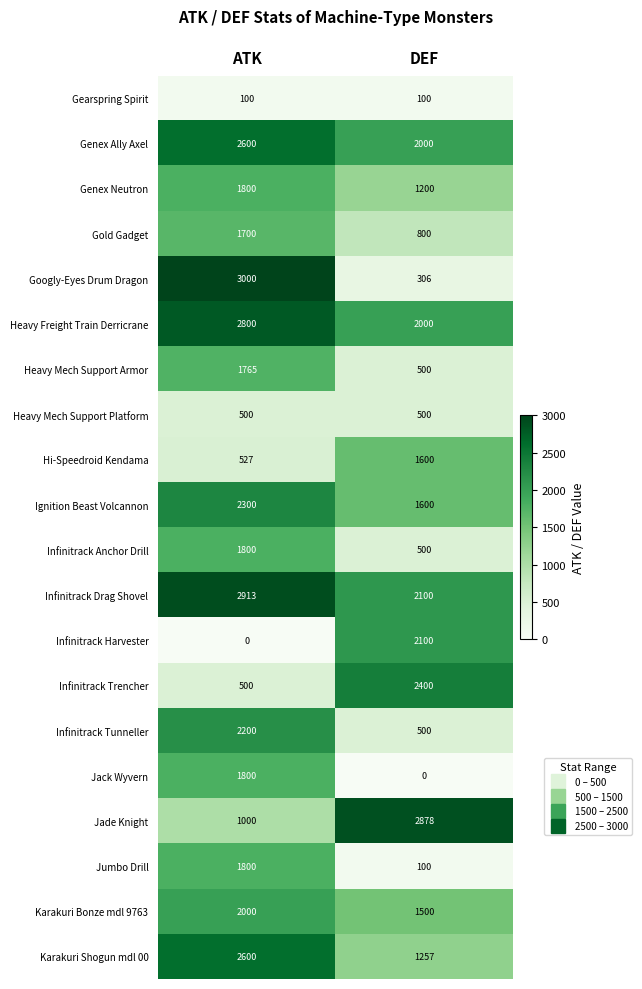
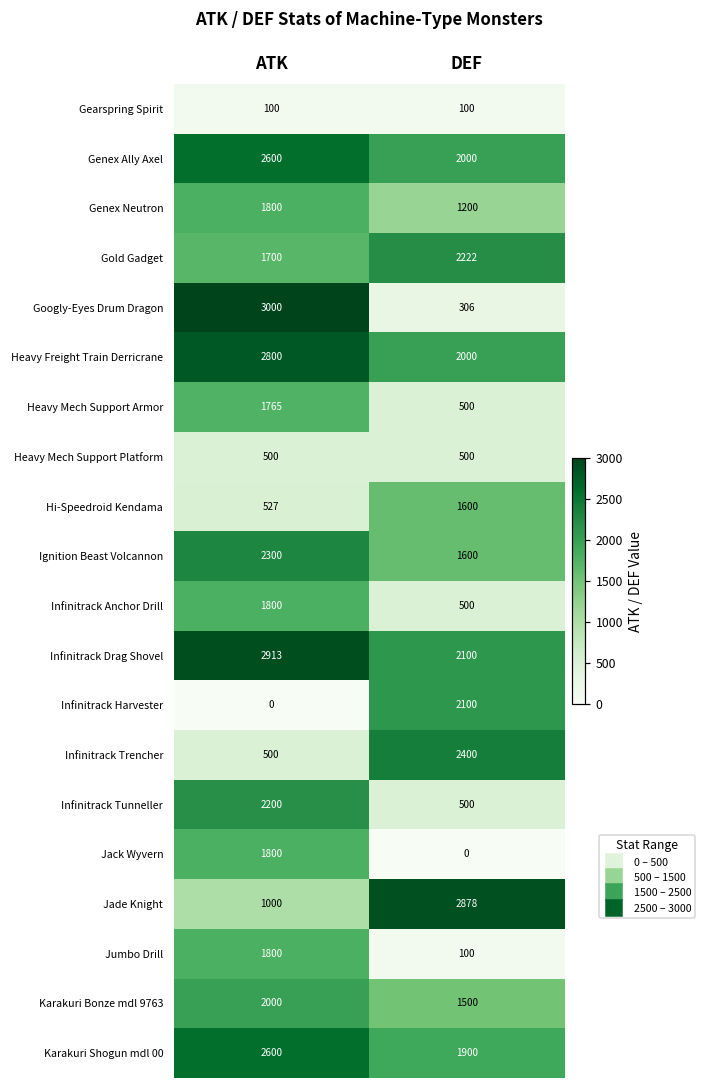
Gold Gadget, DEF: 800 -> 2222
Karakuri Shogun mdl 00, DEF: 1257 -> 1900
